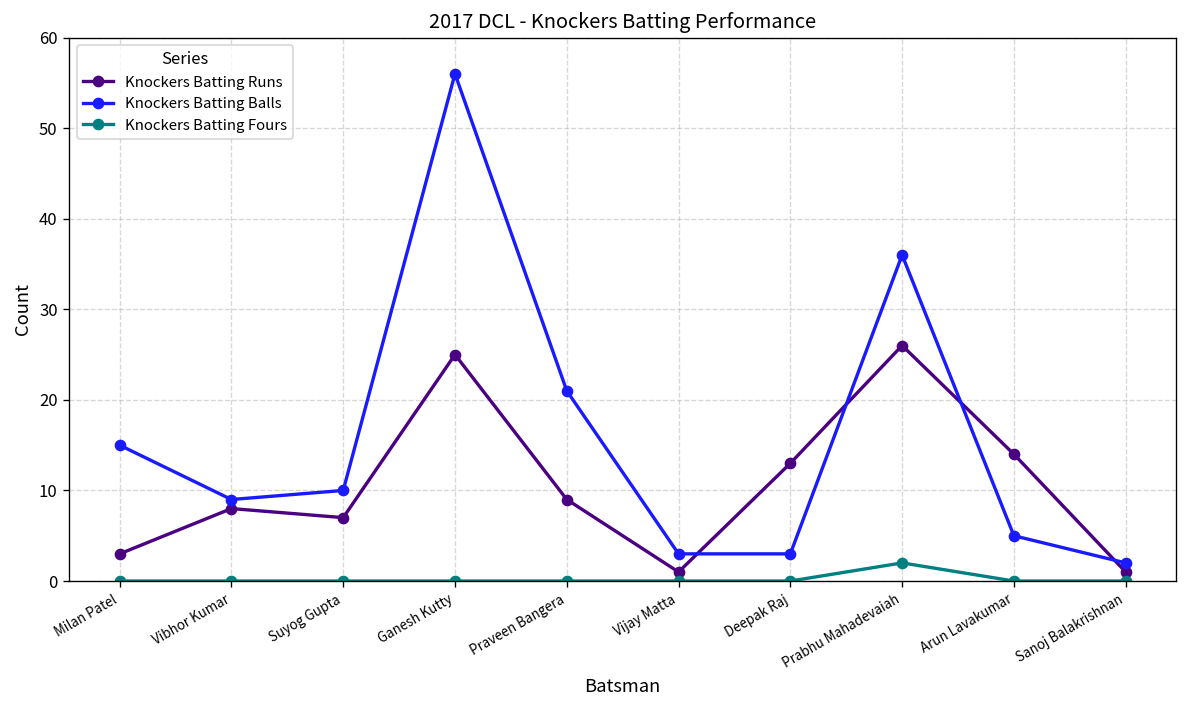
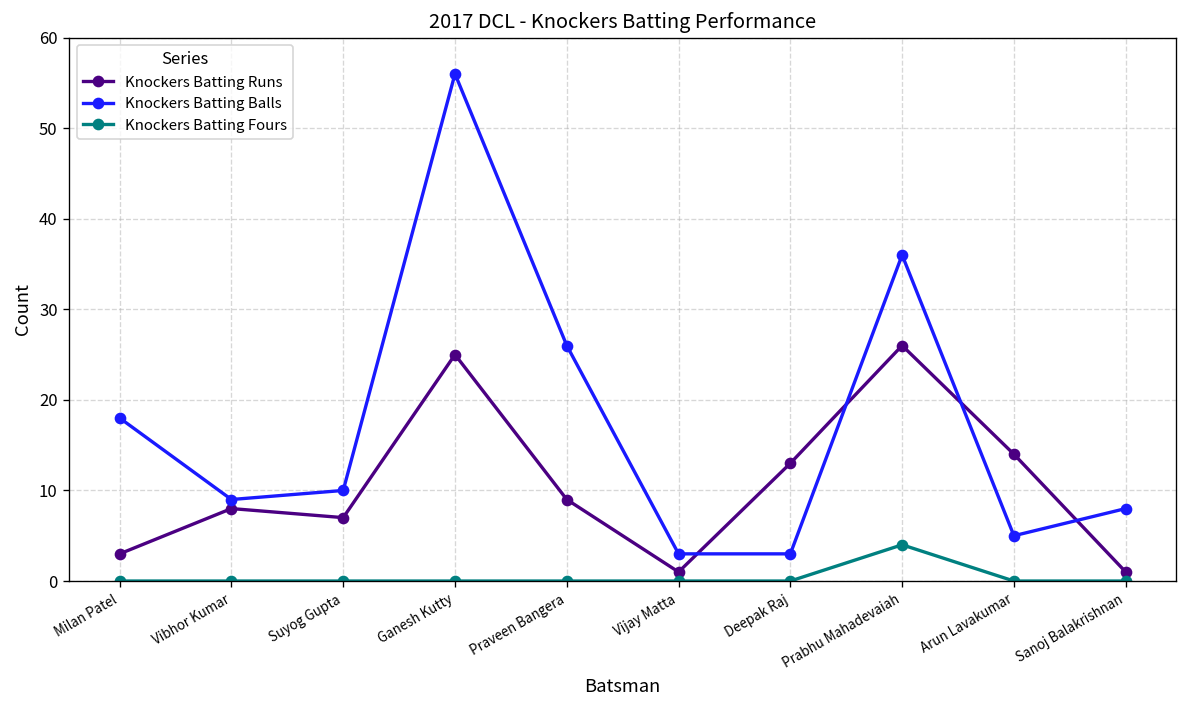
Knockers Batting Balls, Milan Patel: 15 -> 18
Knockers Batting Balls, Praveen Bangera: 21 -> 26
Knockers Batting Fours, Prabhu Mahadevaiah: 2 -> 4
Knockers Batting Balls, Sanoj Balakrishnan: 2 -> 8
